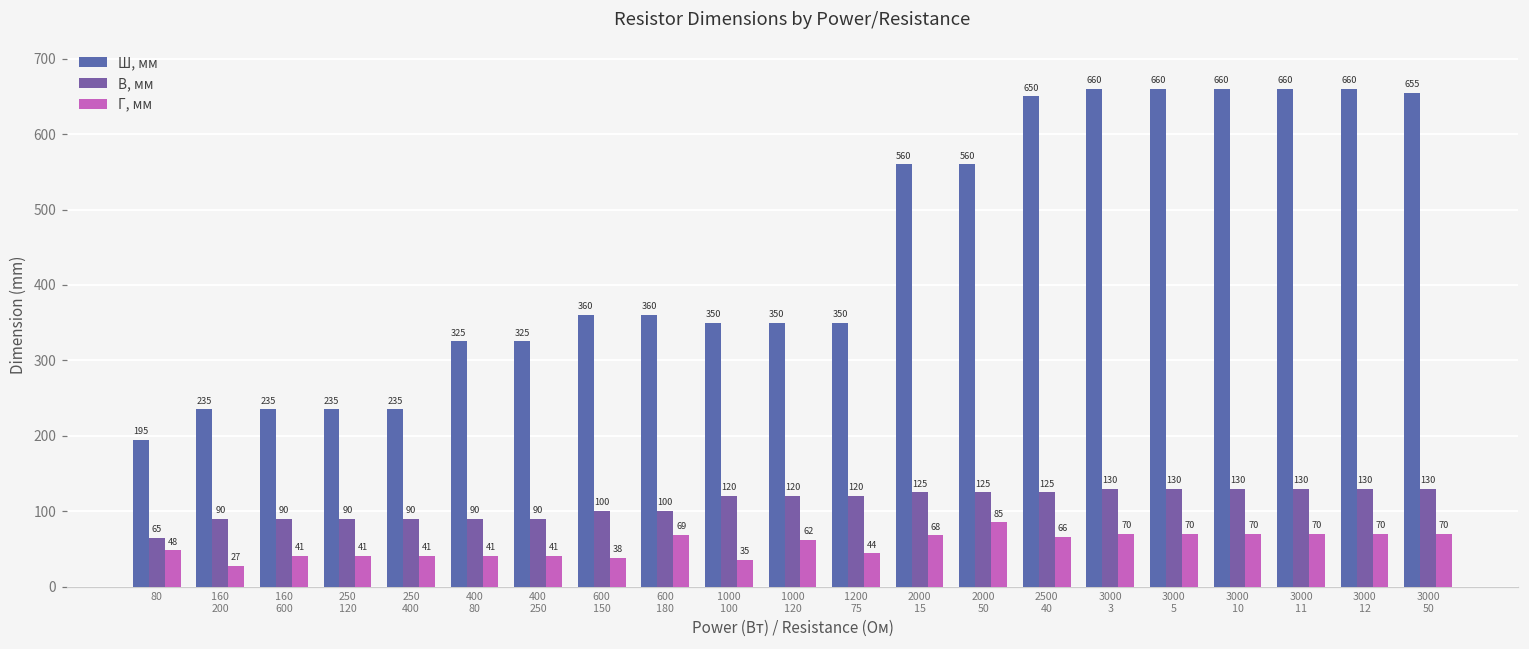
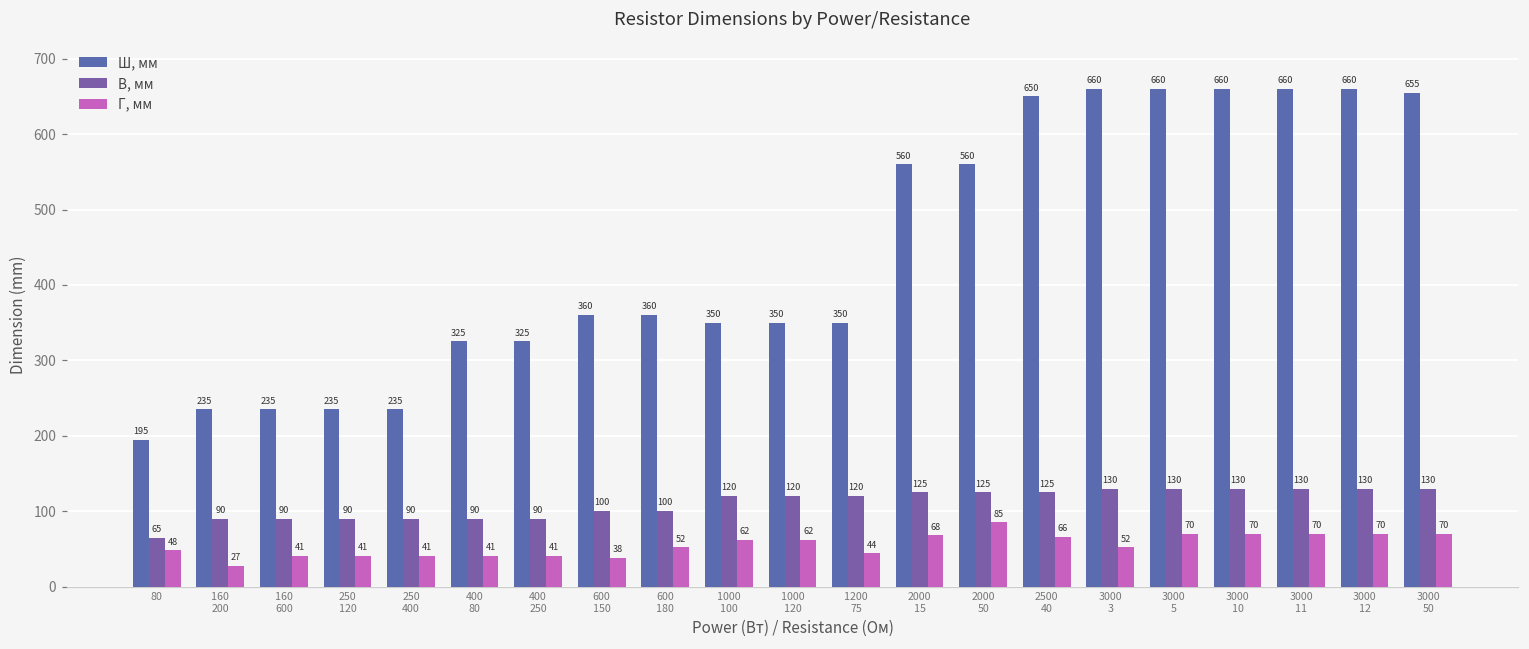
Г, мм, 600 180: 69 -> 52
Г, мм, 1000 100: 35 -> 62
Г, мм, 3000 3: 70 -> 52
